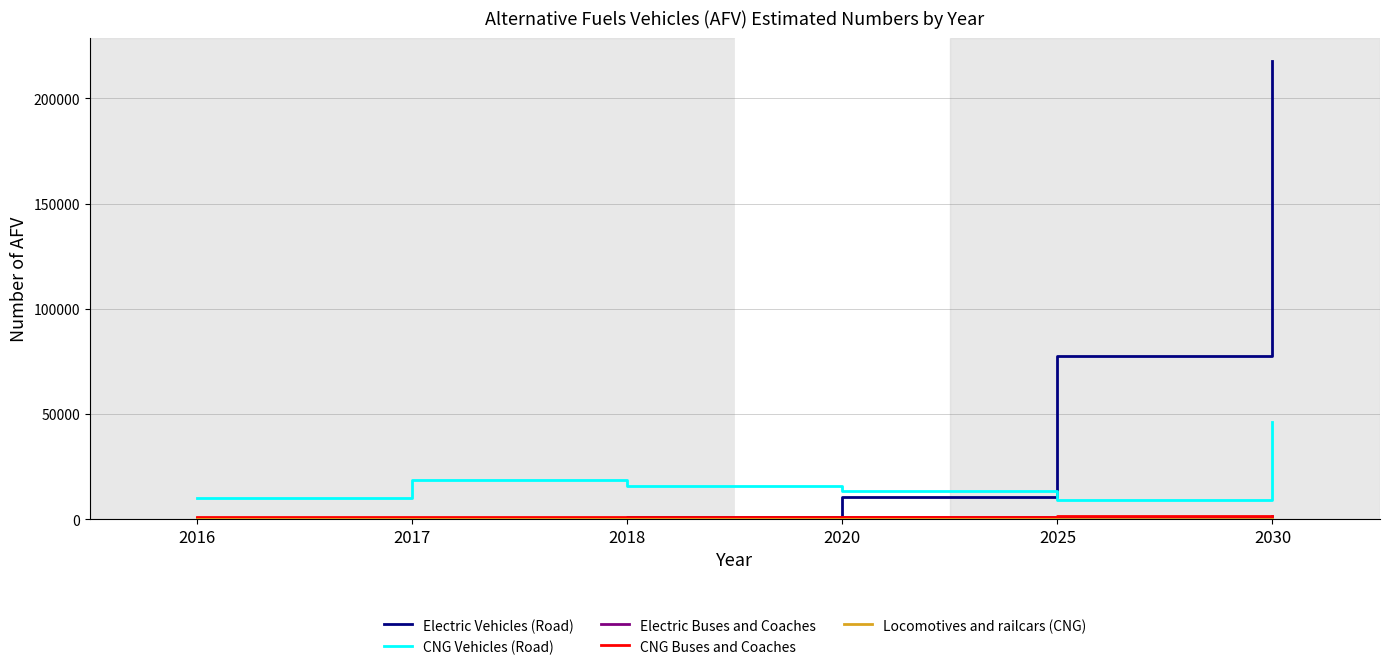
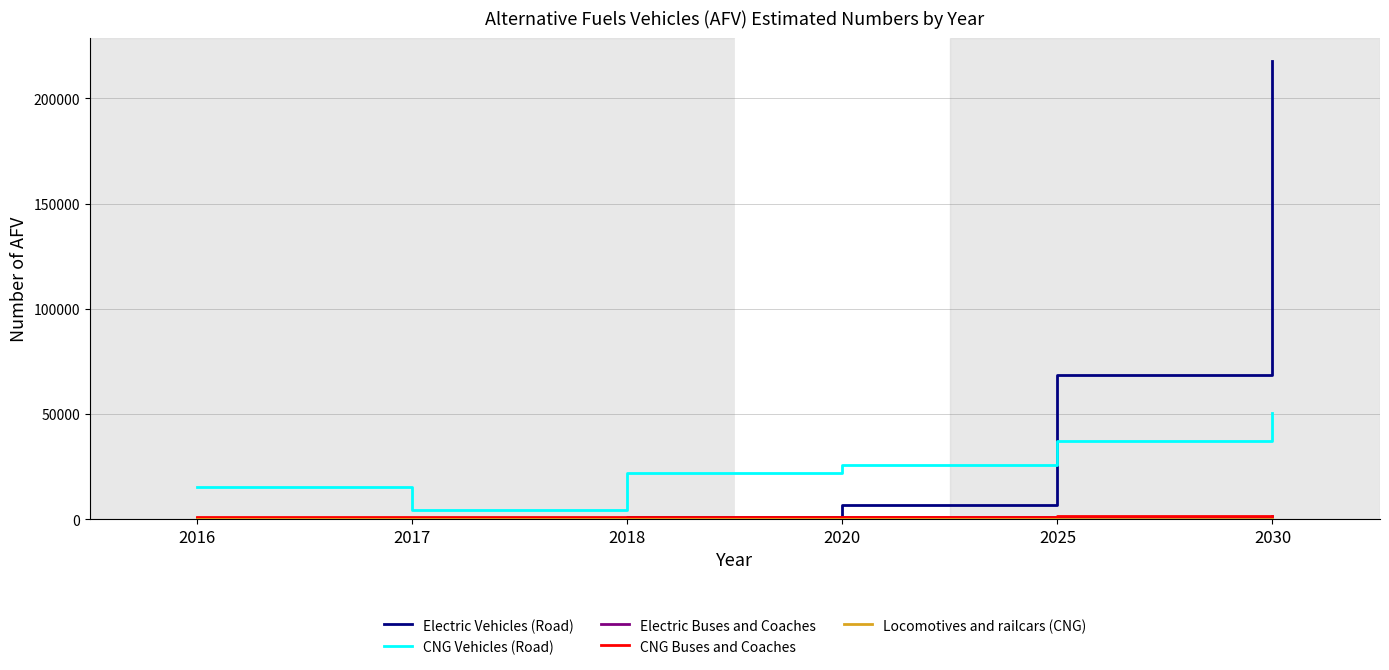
CNG Vehicles (Road), 2016: 10000 -> 15000
CNG Vehicles (Road), 2017: 18000 -> 4000
CNG Vehicles (Road), 2018: 16000 -> 22000
Electric Vehicles (Road), 2020: 11000 -> 7000
CNG Vehicles (Road), 2020: 13000 -> 26000
Electric Vehicles (Road), 2025: 78000 -> 69000
CNG Vehicles (Road), 2025: 9000 -> 37000
CNG Vehicles (Road), 2030: 46000 -> 51000
